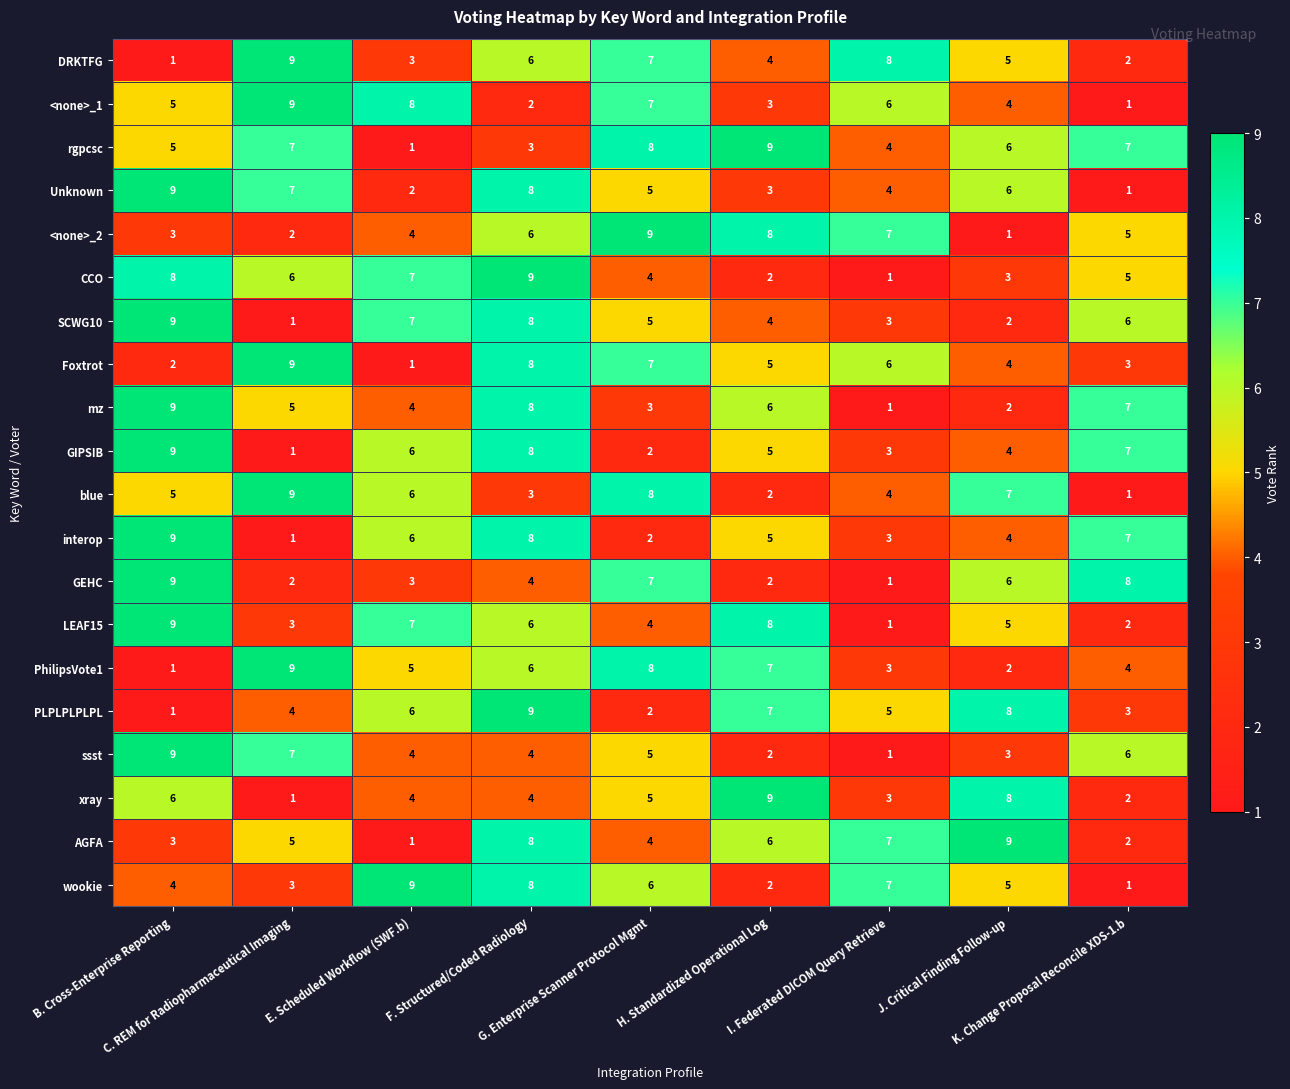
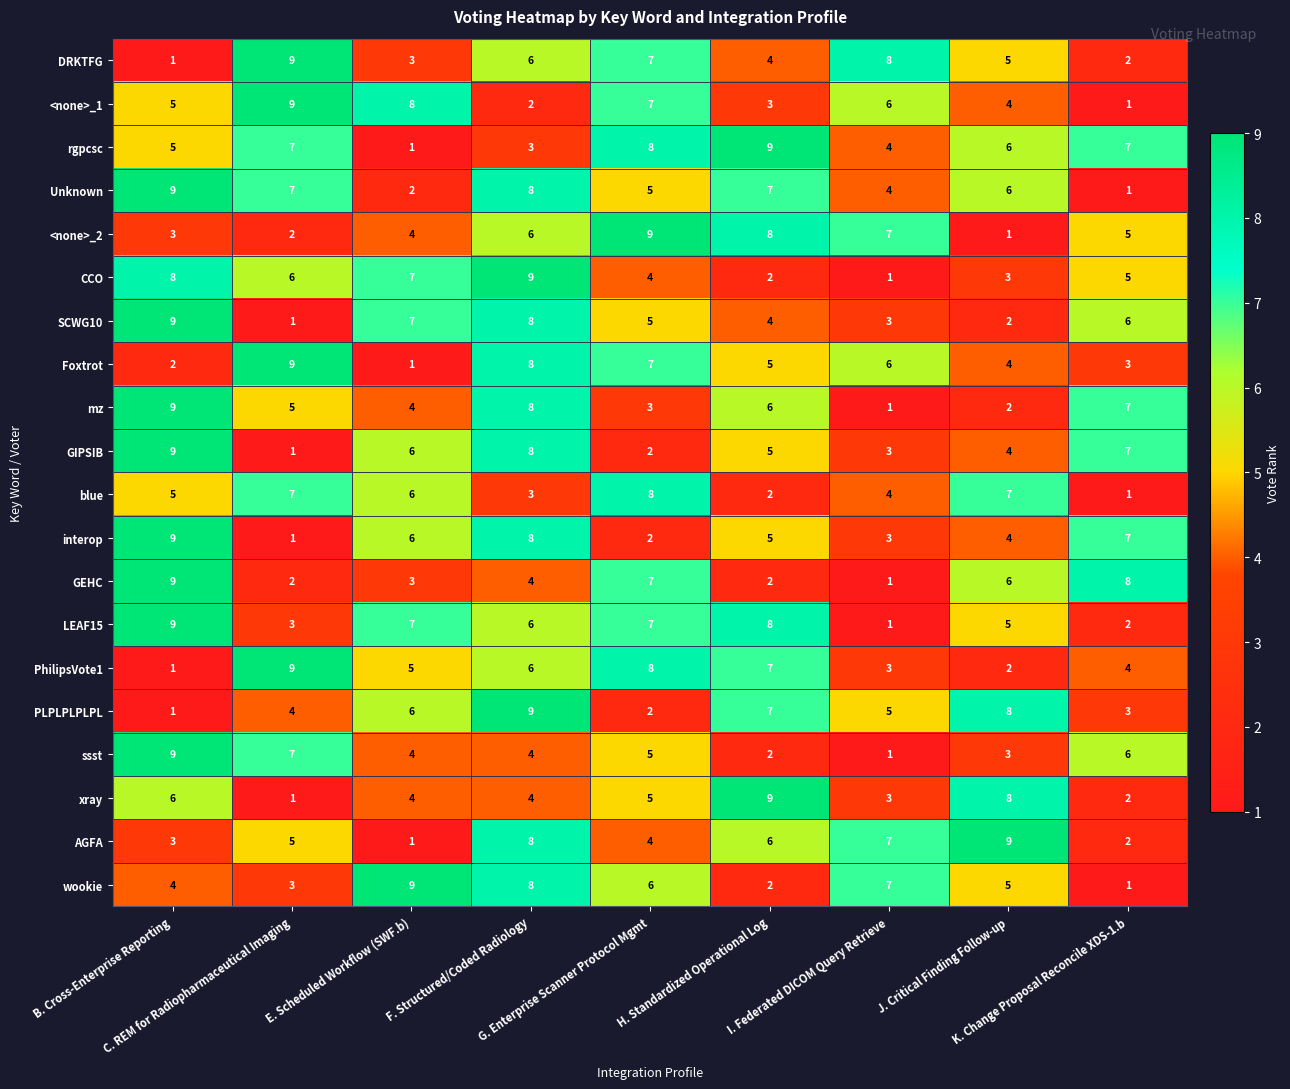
Unknown, H. Standardized Operational Log: 3 -> 7
blue, C. REM for Radiopharmaceutical Imaging: 9 -> 7
LEAF15, G. Enterprise Scanner Protocol Mgmt: 4 -> 7
